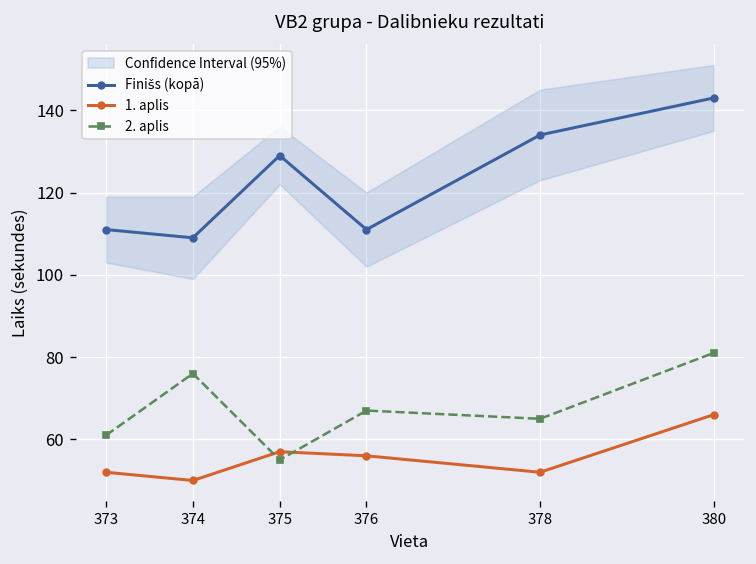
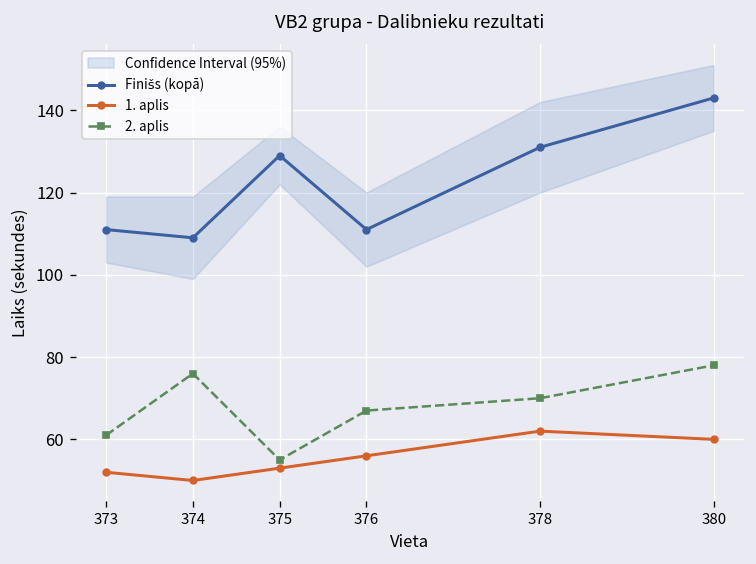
1. aplis, 375: 57 -> 53
Finišs (kopā), 378: 134 -> 131
1. aplis, 378: 52 -> 62
2. aplis, 378: 65 -> 70
1. aplis, 380: 66 -> 60
2. aplis, 380: 81 -> 78
